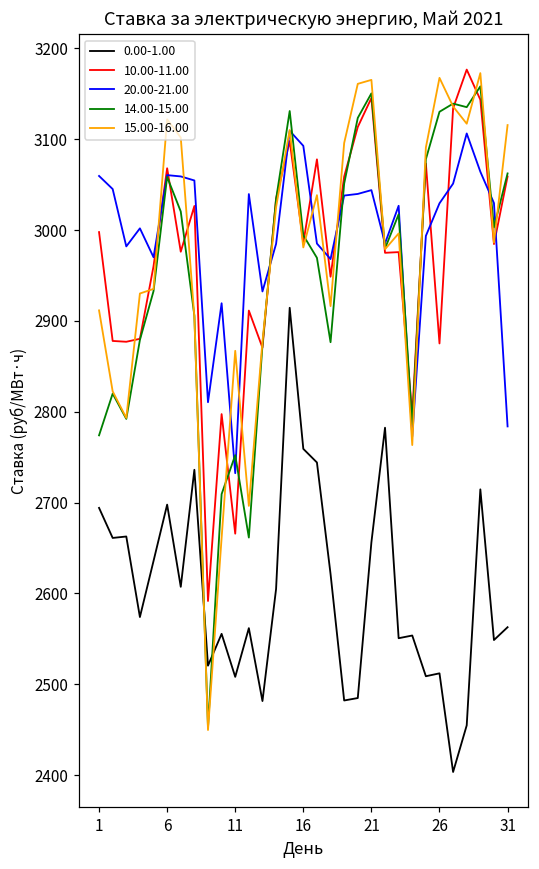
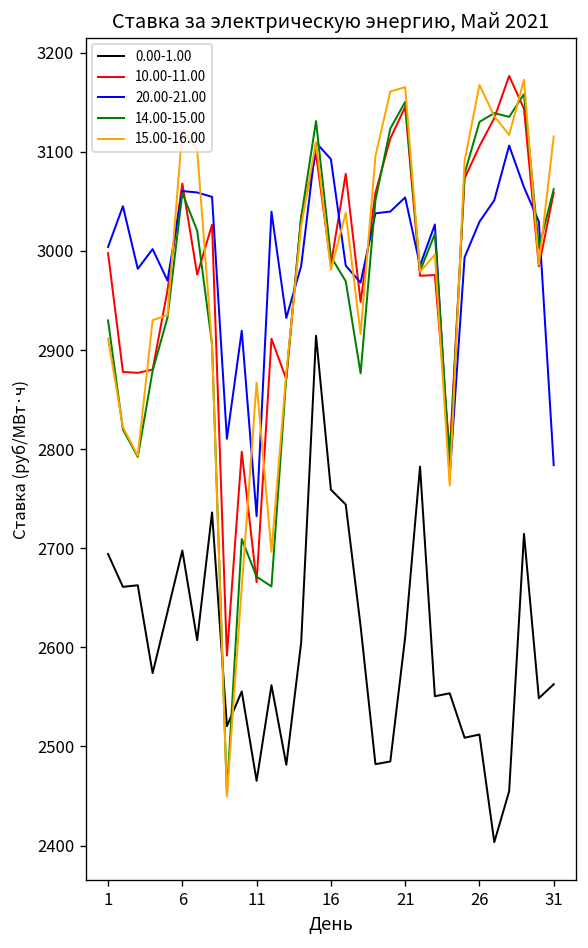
20.00-21.00, 1: 3060 -> 3000
14.00-15.00, 1: 2770 -> 2930
0.00-1.00, 11: 2510 -> 2470
14.00-15.00, 11: 2750 -> 2670
0.00-1.00, 21: 2660 -> 2610
20.00-21.00, 21: 3040 -> 3050
10.00-11.00, 26: 2880 -> 3110
